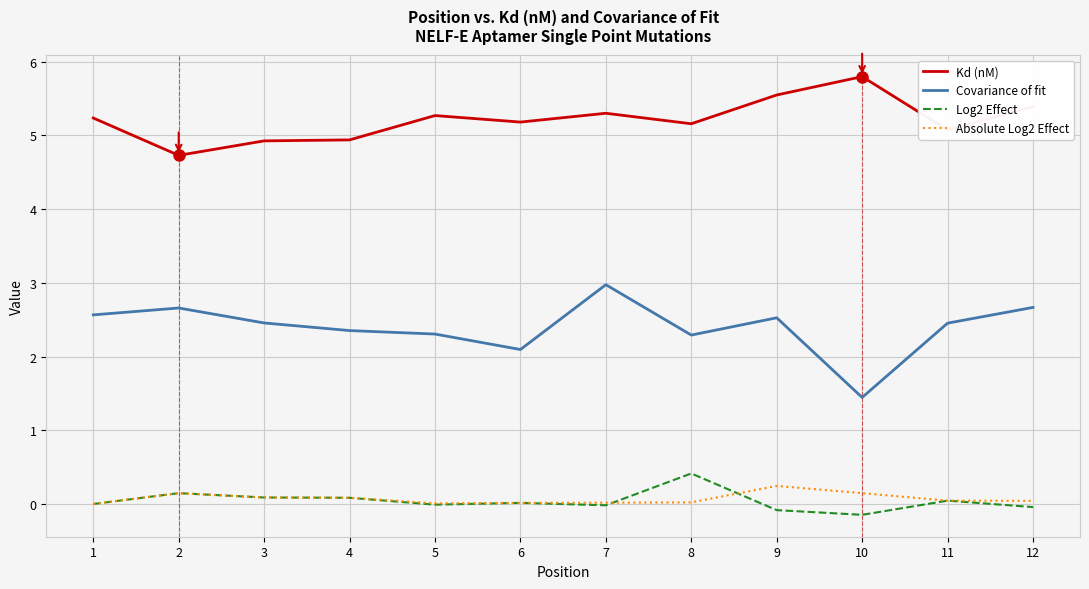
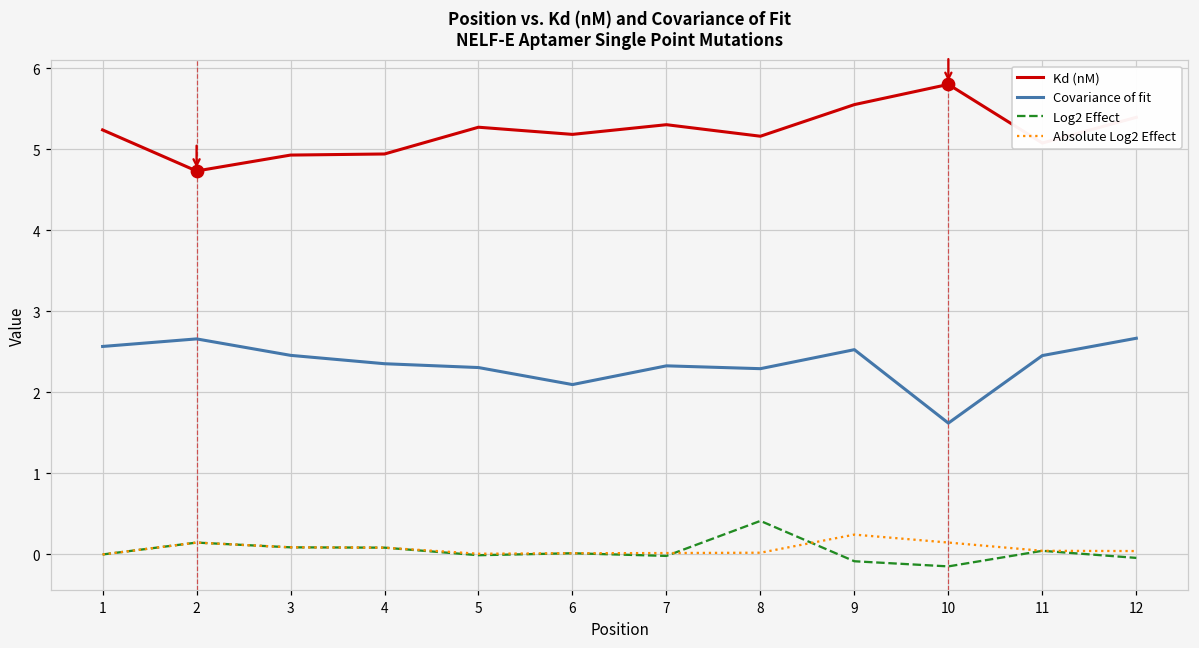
Covariance of fit, 7: 3.0 -> 2.3
Covariance of fit, 10: 1.4 -> 1.6
